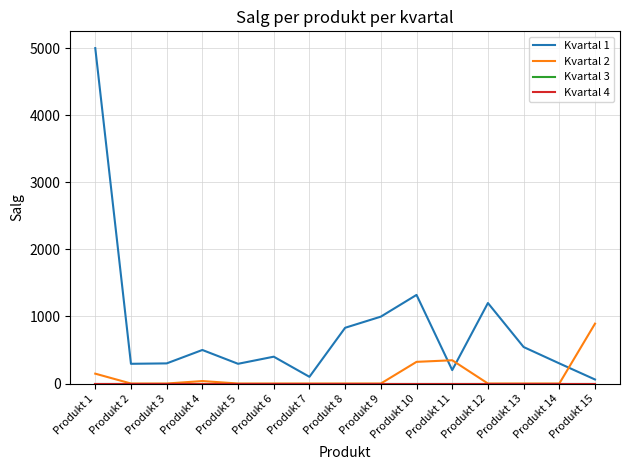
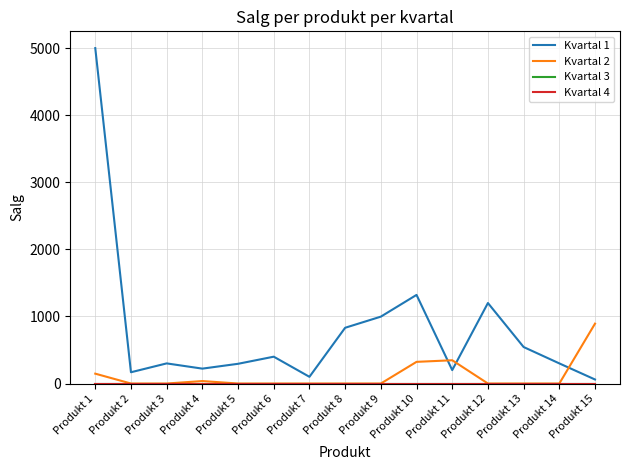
Kvartal 1, Produkt 2: 300 -> 200
Kvartal 1, Produkt 4: 500 -> 200
